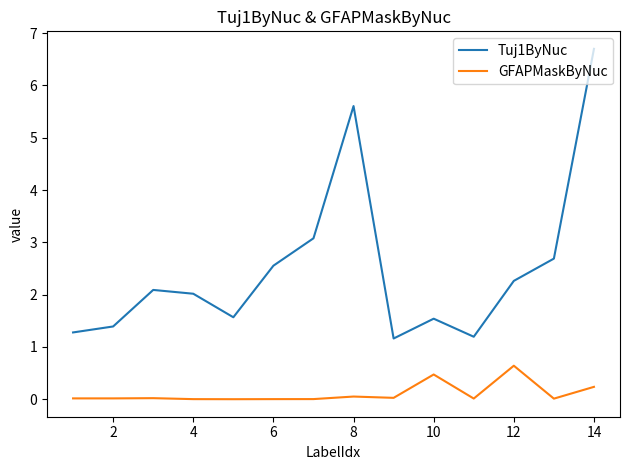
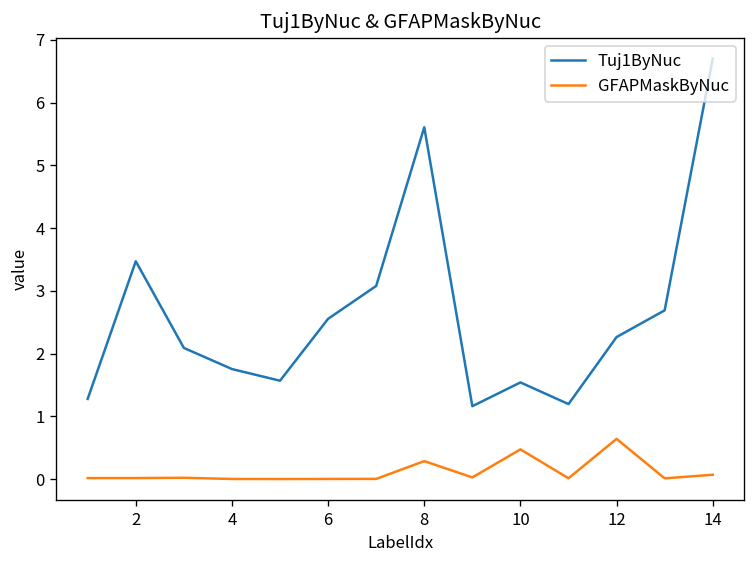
Tuj1ByNuc, 2: 1.4 -> 3.5
Tuj1ByNuc, 4: 2.0 -> 1.8
GFAPMaskByNuc, 8: 0.1 -> 0.3
GFAPMaskByNuc, 14: 0.2 -> 0.1
